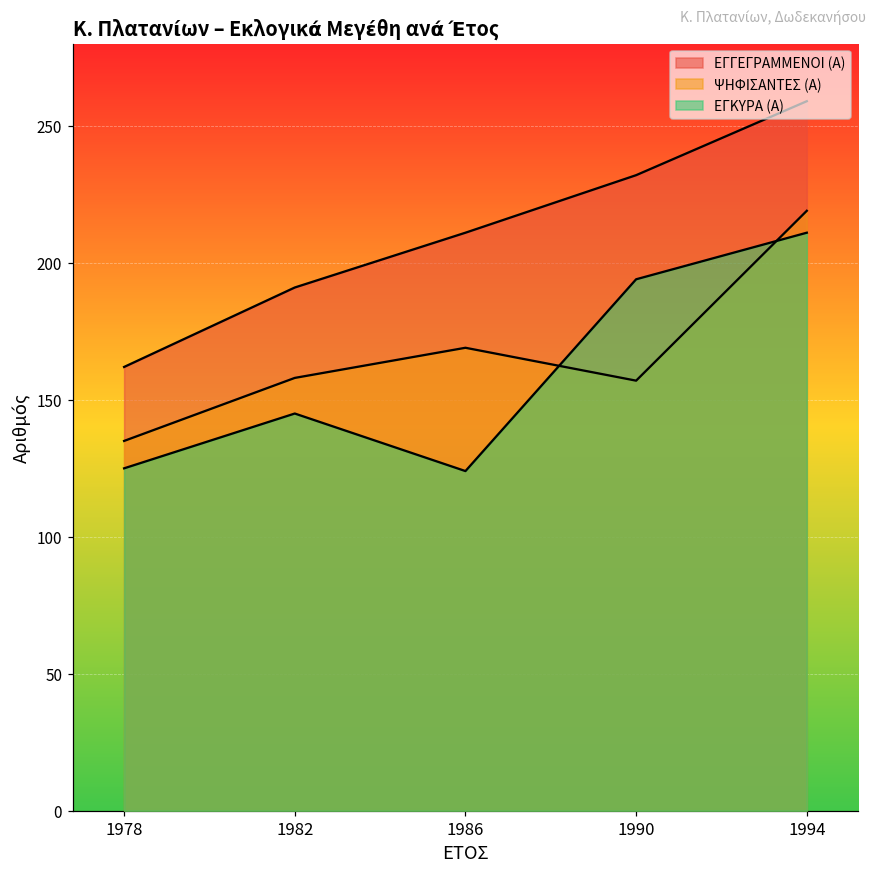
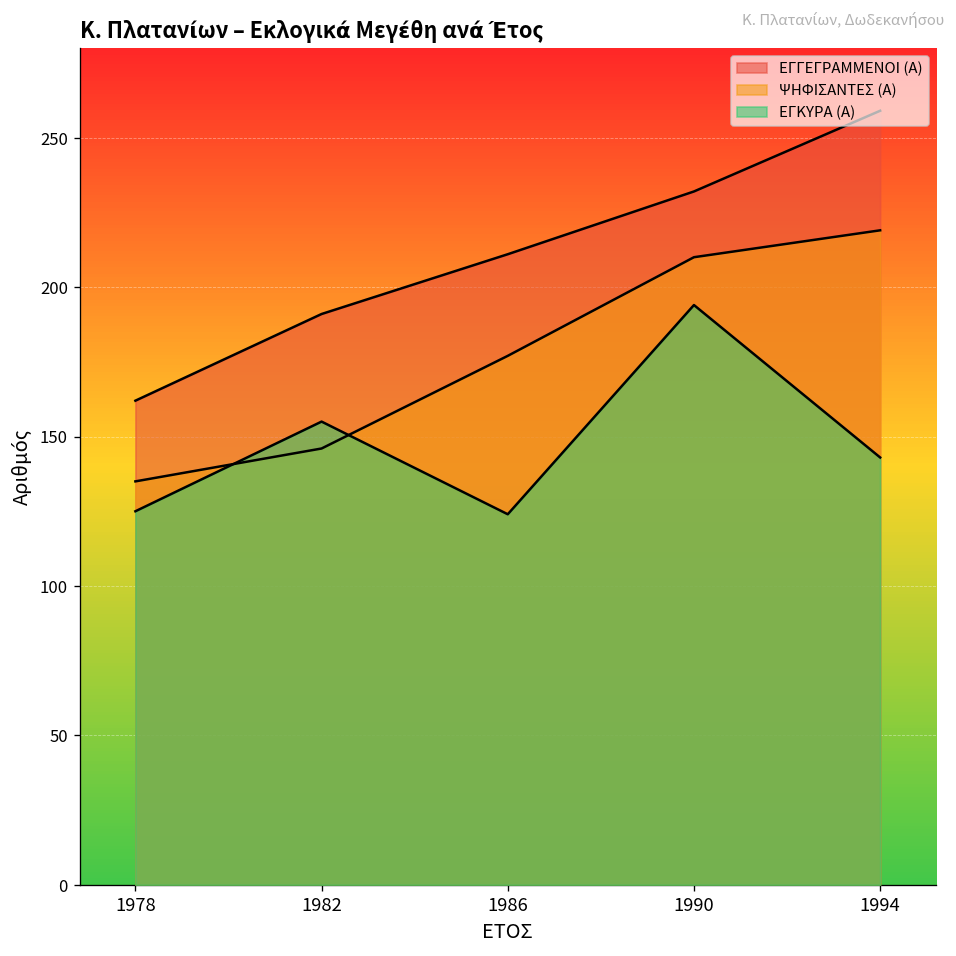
ΨΗΦΙΣΑΝΤΕΣ (Α), 1982: 158 -> 146
ΕΓΚΥΡΑ (Α), 1982: 145 -> 155
ΨΗΦΙΣΑΝΤΕΣ (Α), 1986: 169 -> 177
ΨΗΦΙΣΑΝΤΕΣ (Α), 1990: 157 -> 210
ΕΓΚΥΡΑ (Α), 1994: 211 -> 143
